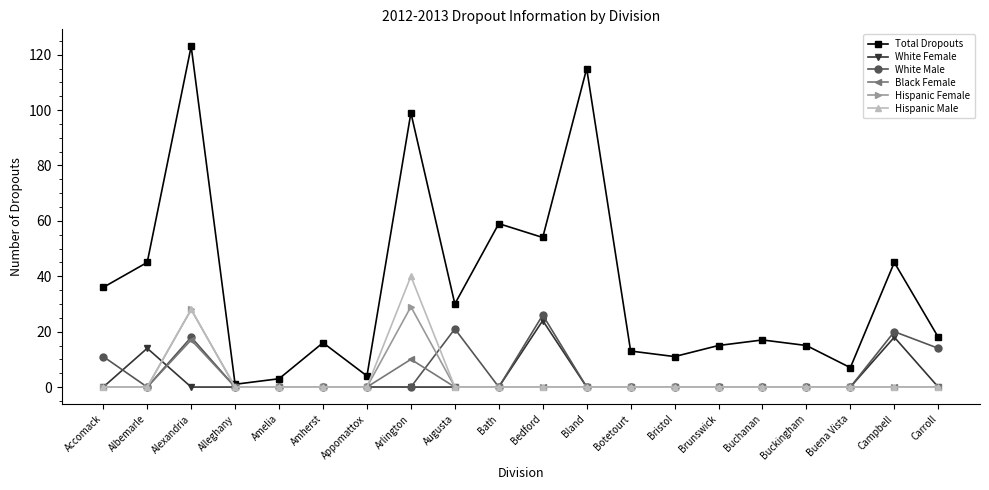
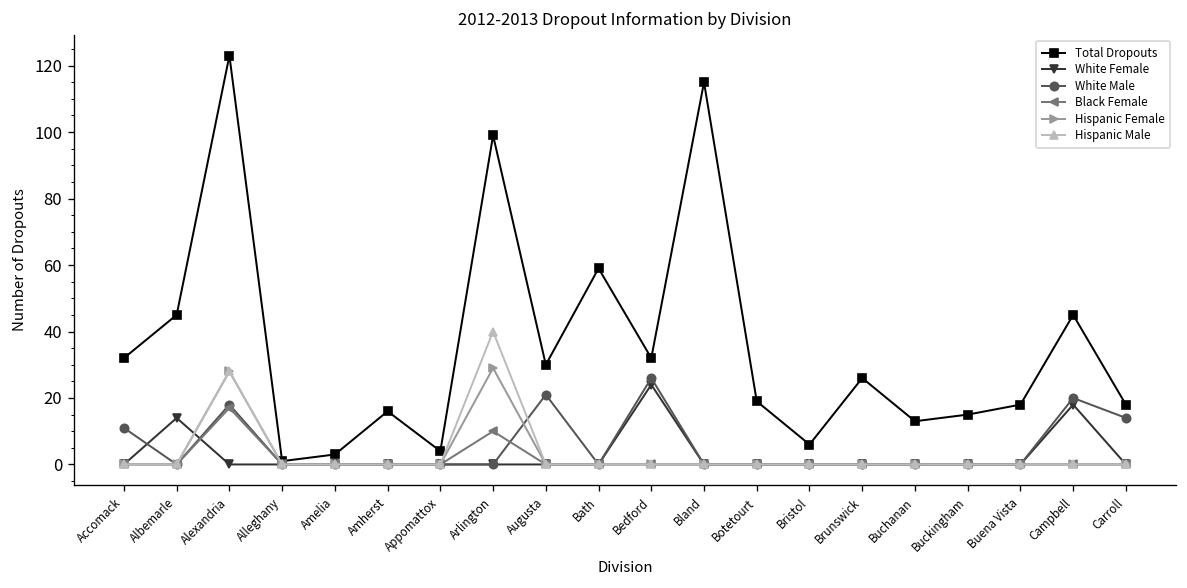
Total Dropouts, Accomack: 36 -> 32
Total Dropouts, Bedford: 54 -> 32
Total Dropouts, Botetourt: 13 -> 19
Total Dropouts, Bristol: 11 -> 6
Total Dropouts, Brunswick: 15 -> 26
Total Dropouts, Buchanan: 17 -> 13
Total Dropouts, Buena Vista: 7 -> 18
